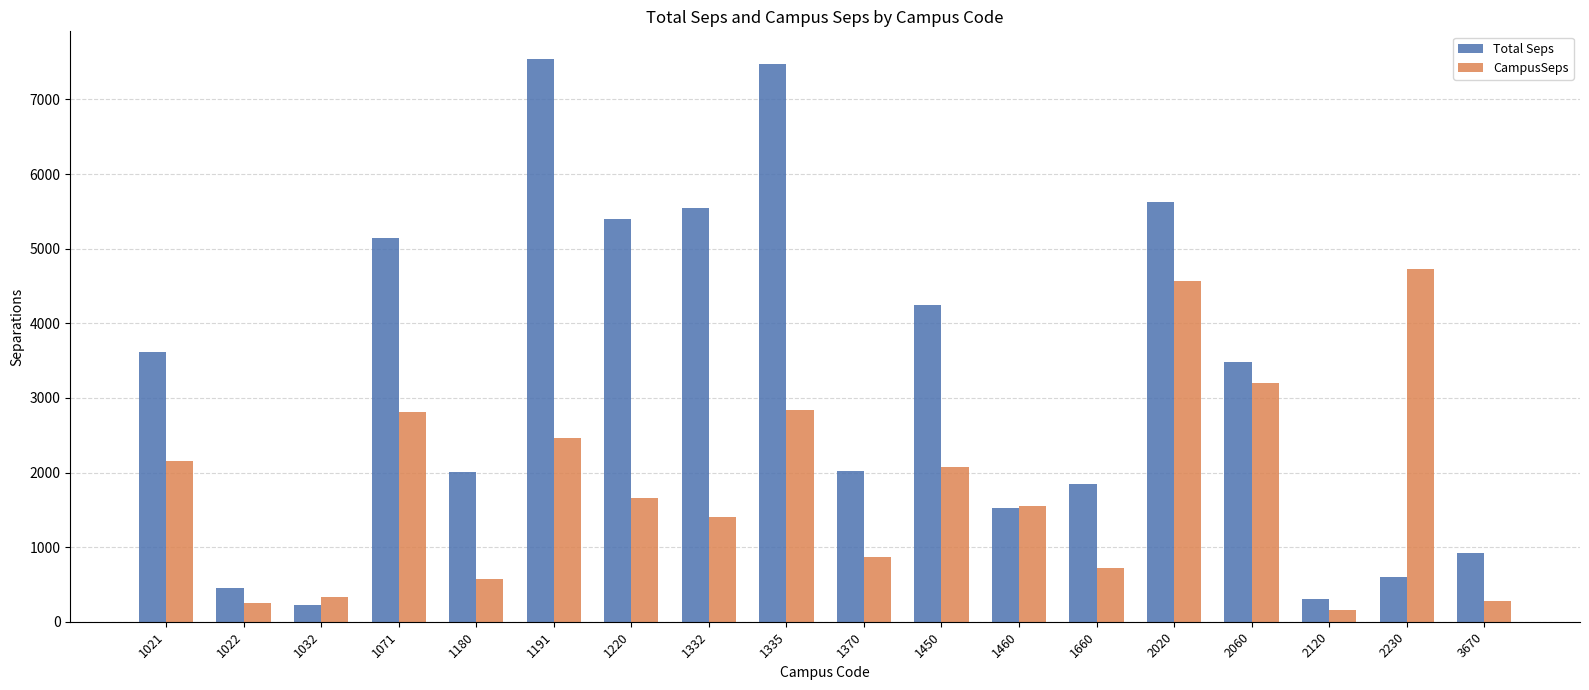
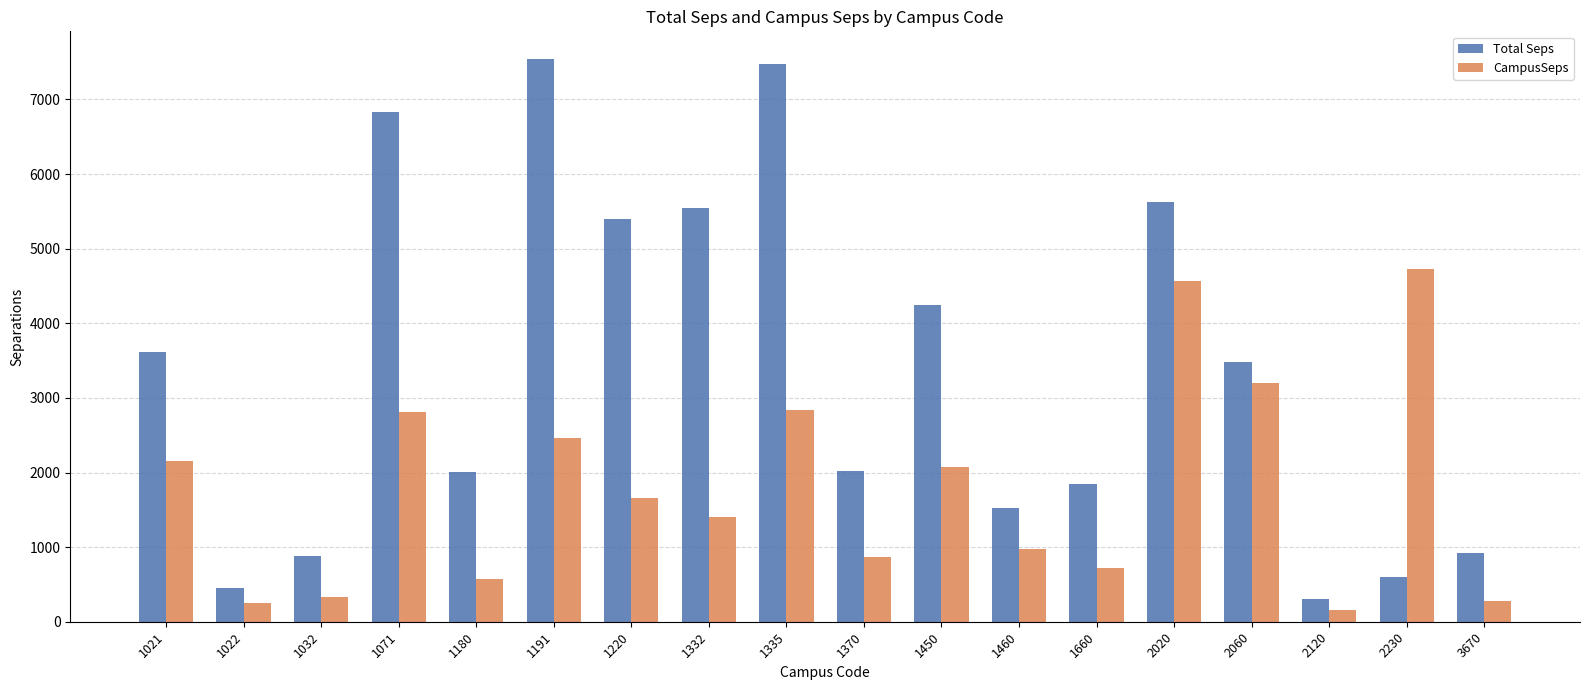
Total Seps, 1032: 200 -> 900
Total Seps, 1071: 5100 -> 6800
CampusSeps, 1460: 1600 -> 1000
